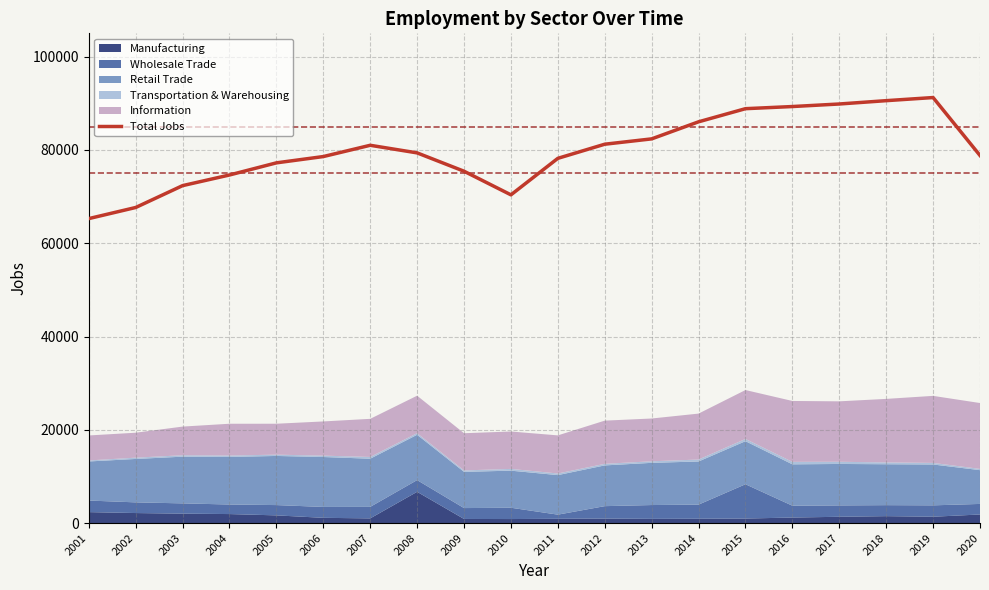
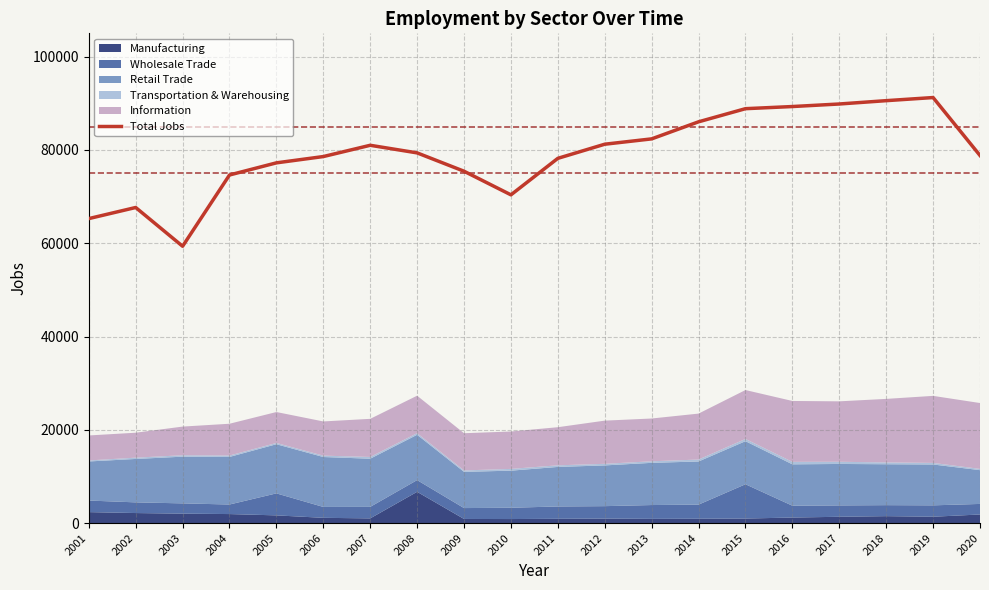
Total Jobs, 2003: 72000 -> 59000
Wholesale Trade, 2005: 2000 -> 5000
Wholesale Trade, 2011: 1000 -> 3000
